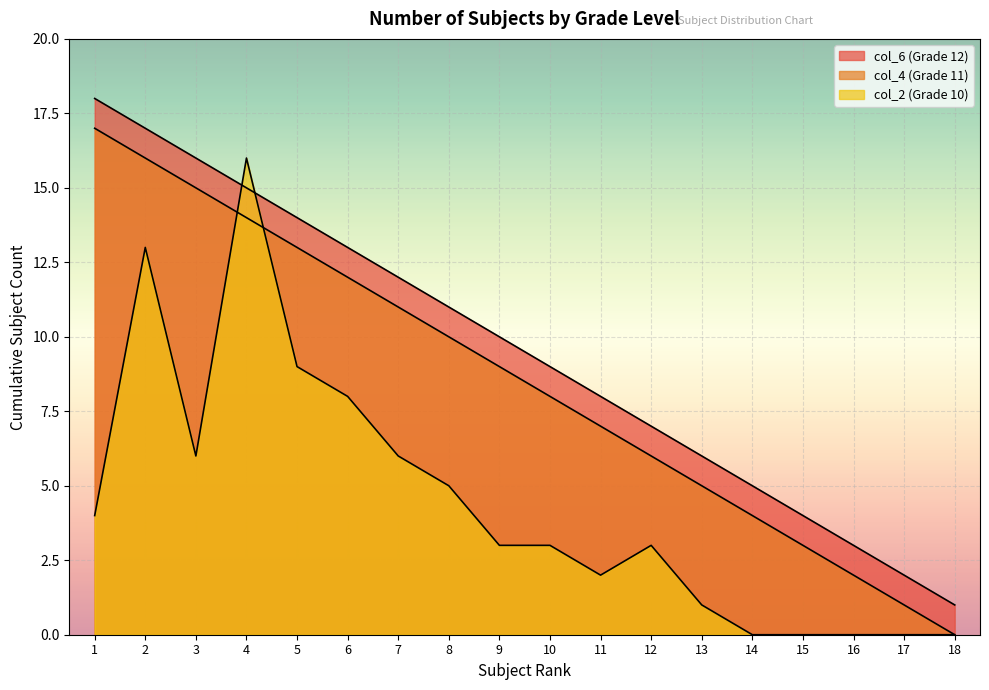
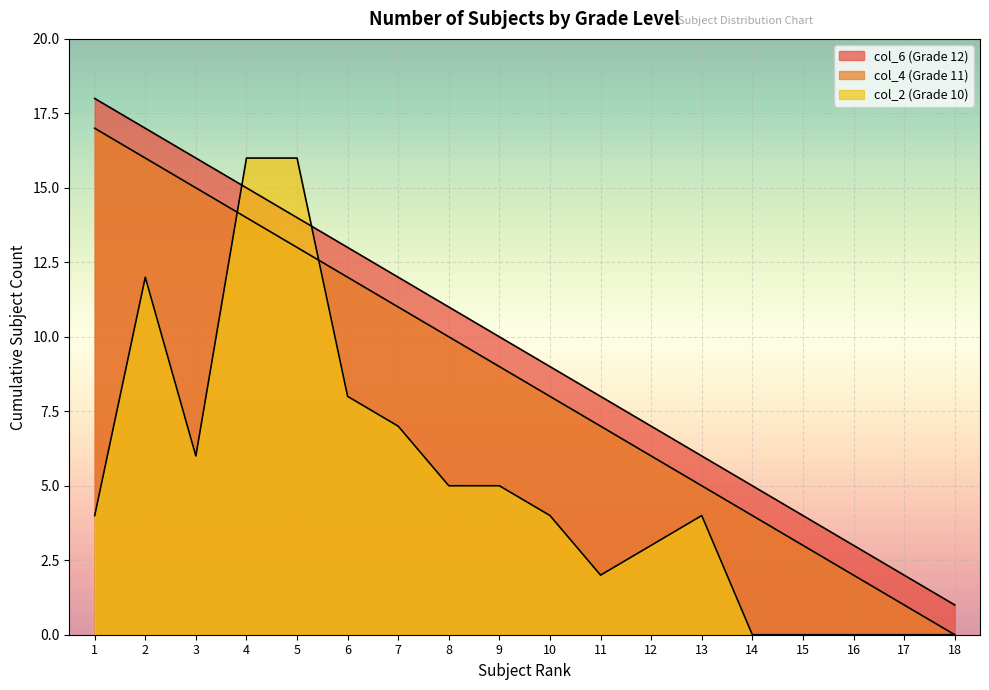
col_2 (Grade 10), 2: 13 -> 12
col_2 (Grade 10), 5: 9 -> 16
col_2 (Grade 10), 7: 6 -> 7
col_2 (Grade 10), 9: 3 -> 5
col_2 (Grade 10), 10: 3 -> 4
col_2 (Grade 10), 13: 1 -> 4
